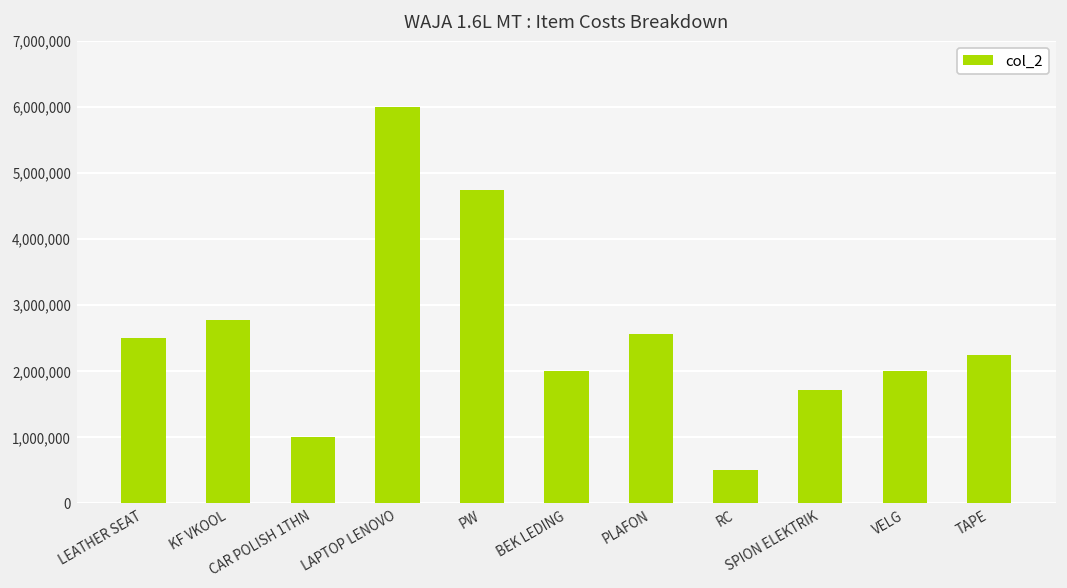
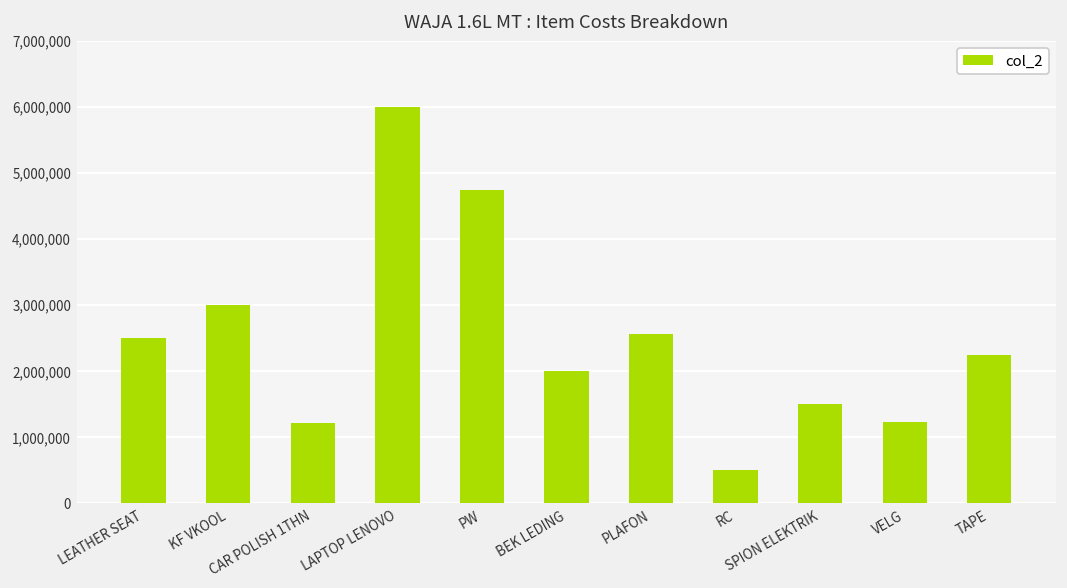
KF VKOOL: 2,800,000 -> 3,000,000
CAR POLISH 1THN: 1,000,000 -> 1,200,000
SPION ELEKTRIK: 1,700,000 -> 1,500,000
VELG: 2,000,000 -> 1,200,000
